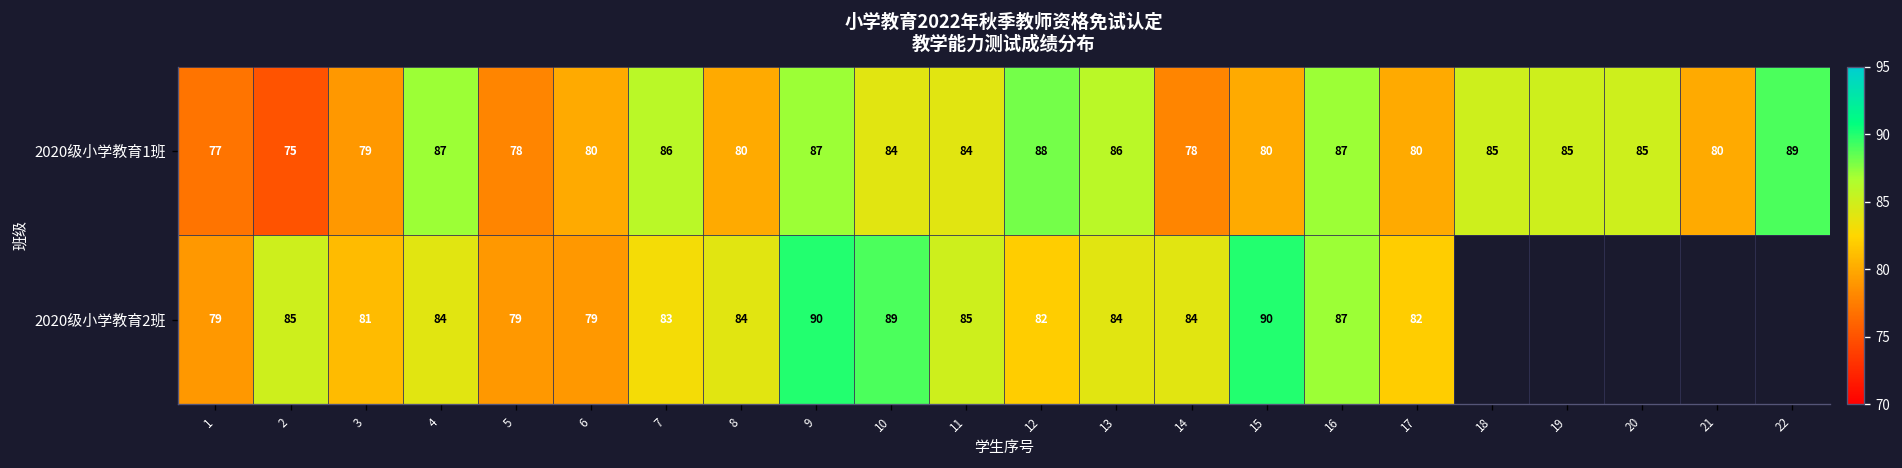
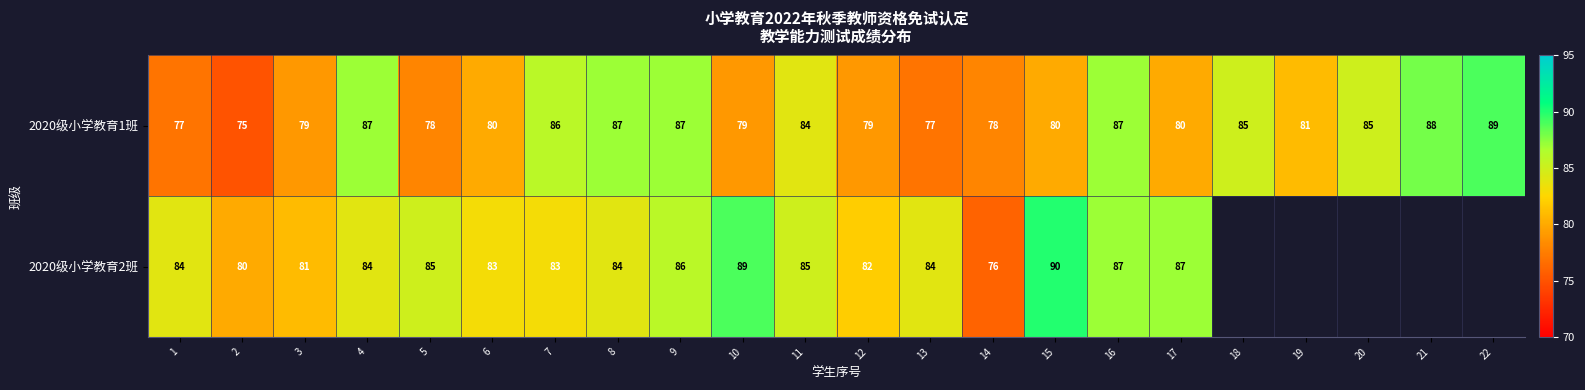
2020级小学教育1班, 8: 80 -> 87
2020级小学教育1班, 10: 84 -> 79
2020级小学教育1班, 12: 88 -> 79
2020级小学教育1班, 13: 86 -> 77
2020级小学教育1班, 19: 85 -> 81
2020级小学教育1班, 21: 80 -> 88
2020级小学教育2班, 1: 79 -> 84
2020级小学教育2班, 2: 85 -> 80
2020级小学教育2班, 5: 79 -> 85
2020级小学教育2班, 6: 79 -> 83
2020级小学教育2班, 9: 90 -> 86
2020级小学教育2班, 14: 84 -> 76
2020级小学教育2班, 17: 82 -> 87
